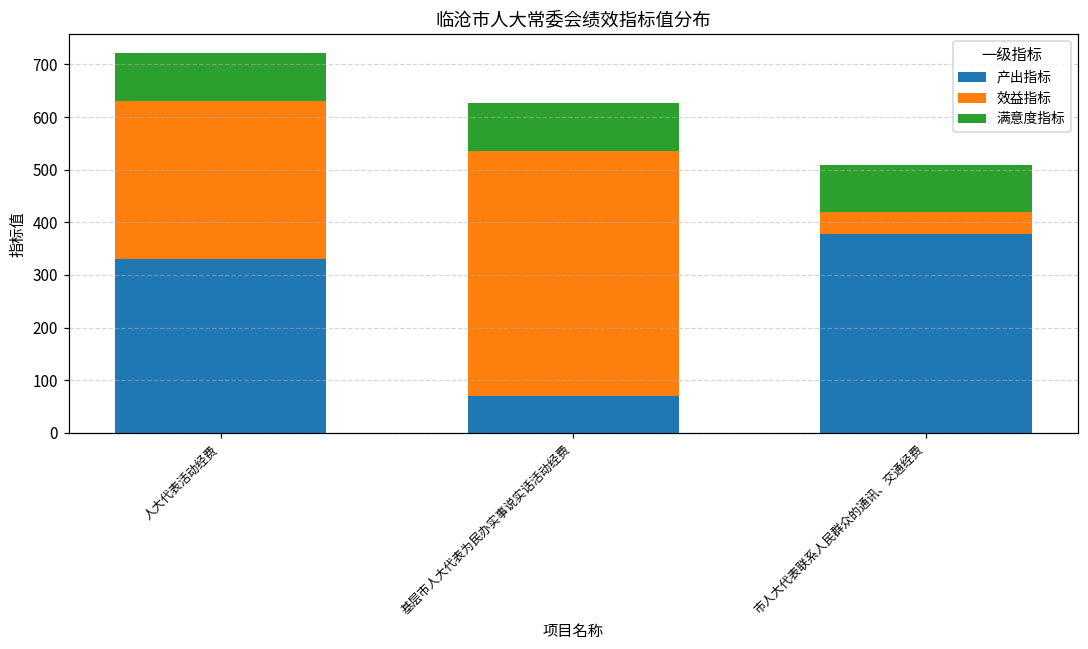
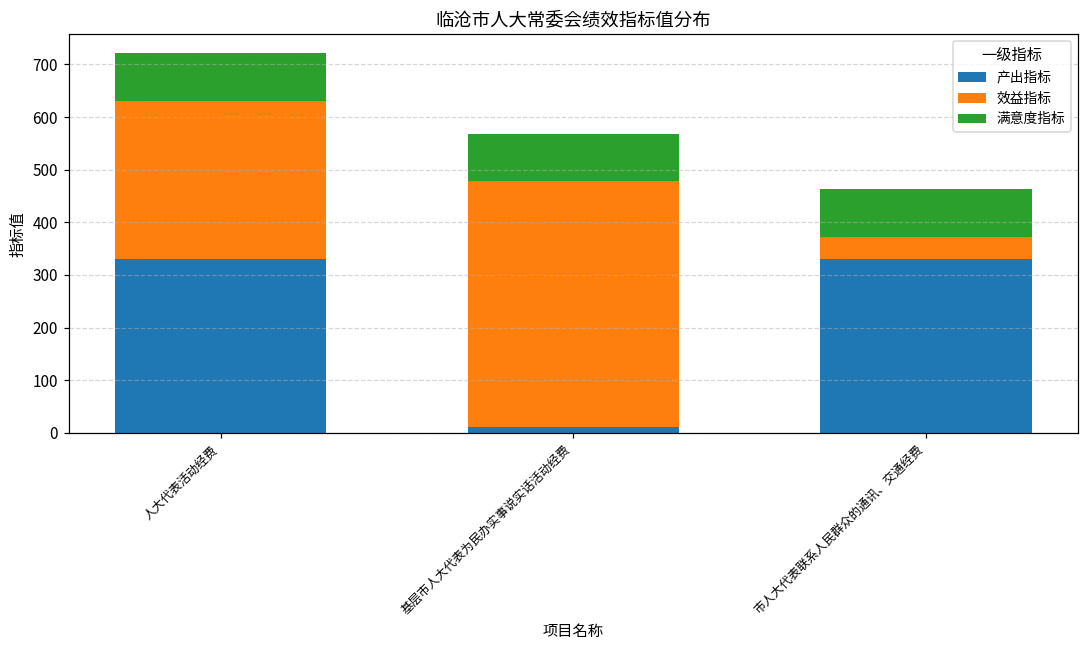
产出指标, 基层市人大代表为民办实事说实话活动经费: 70 -> 10
产出指标, 市人大代表联系人民群众的通讯、交通经费: 380 -> 330
